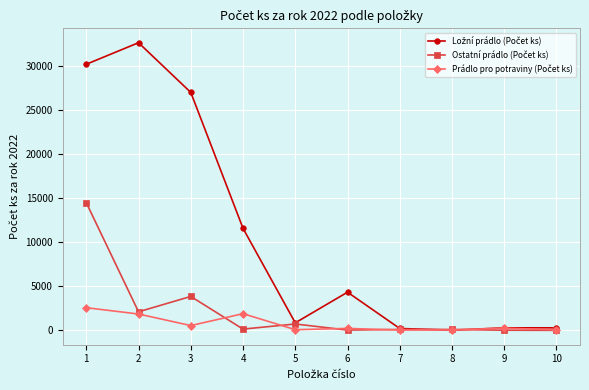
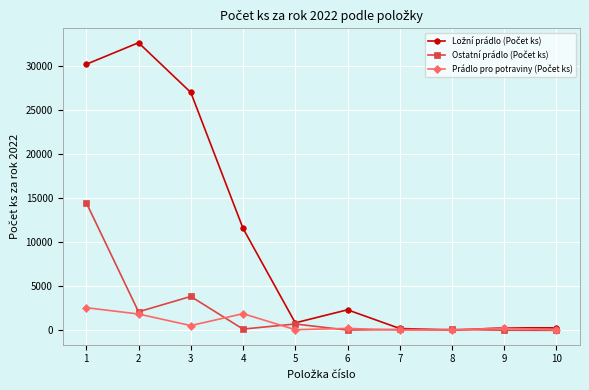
Ložní prádlo (Počet ks), 6: 4000 -> 2000
